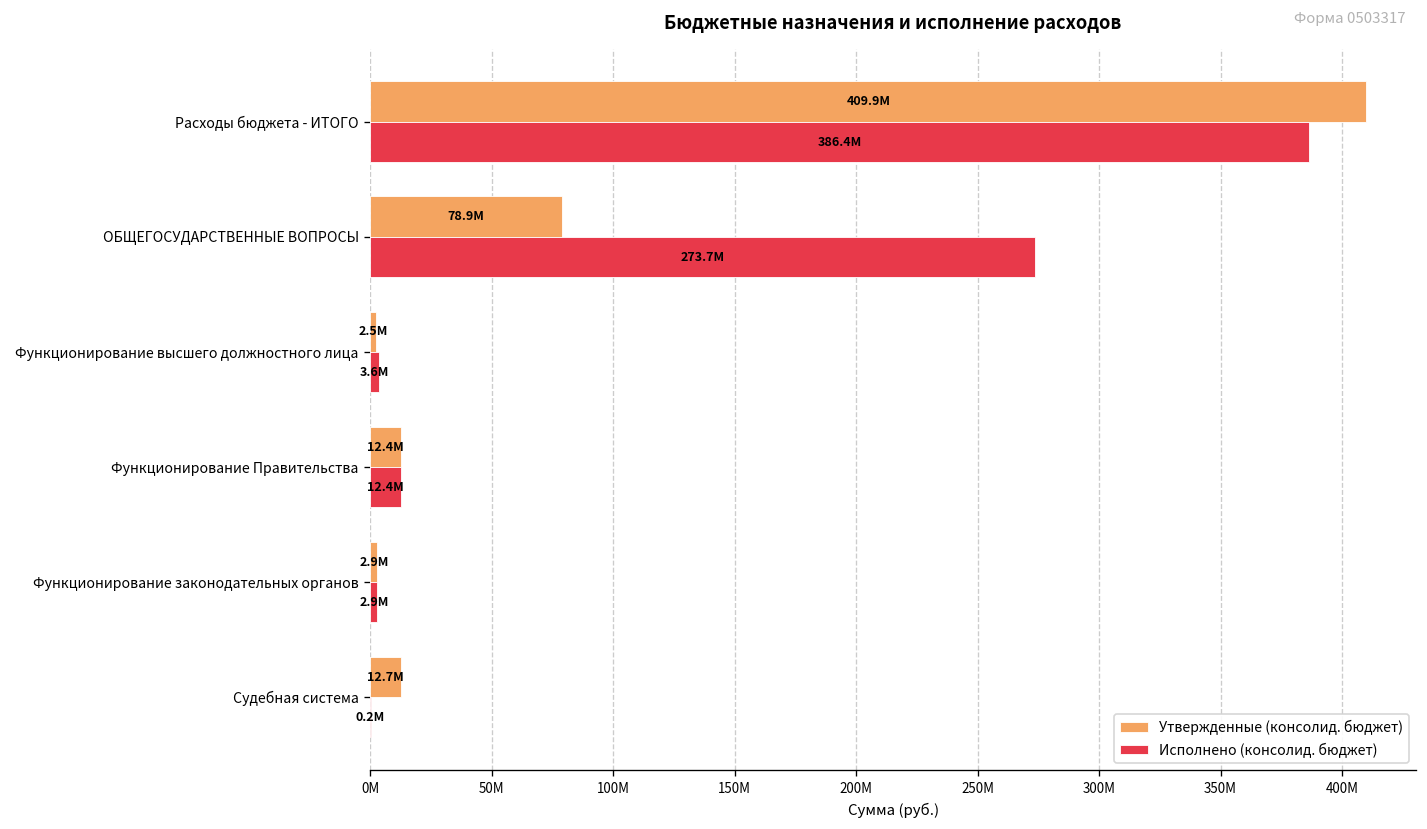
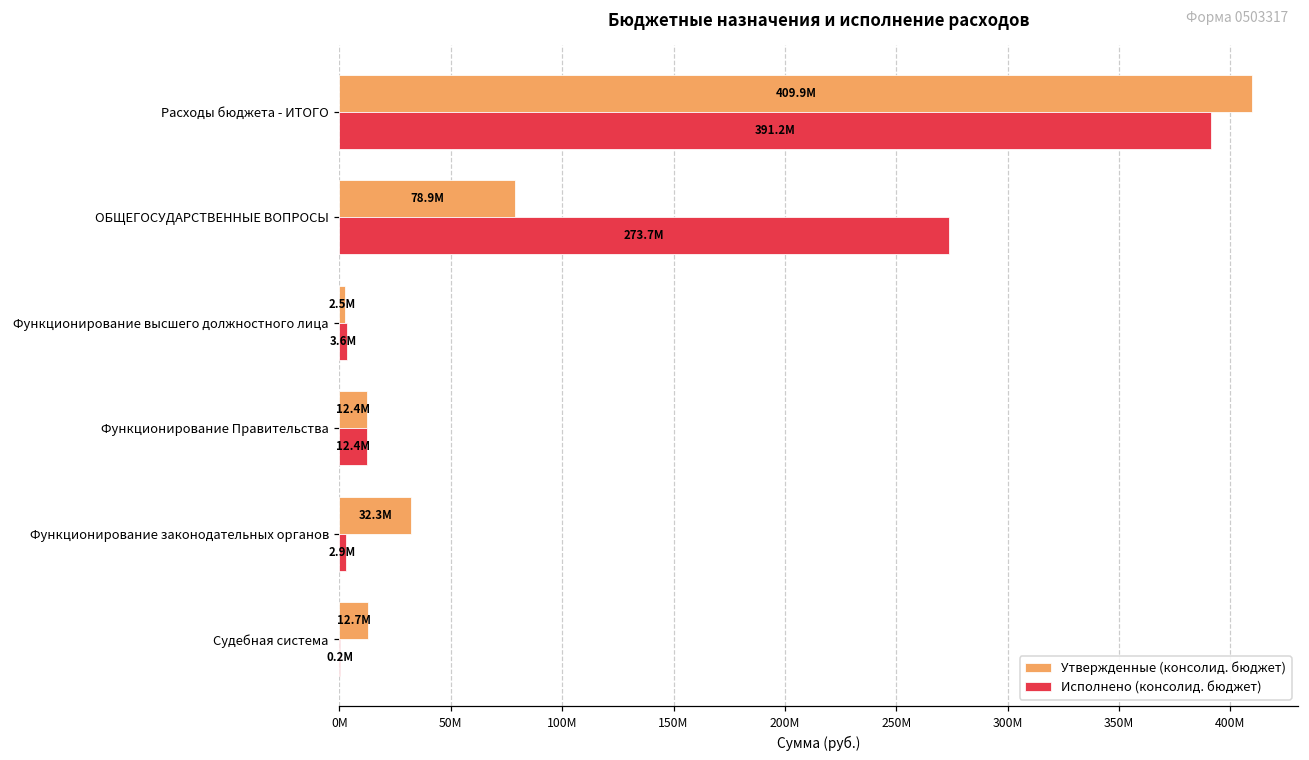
Исполнено (консолид. бюджет), Расходы бюджета - ИТОГО: 386.4M -> 391.2M
Утвержденные (консолид. бюджет), Функционирование законодательных органов: 2.9M -> 32.3M
